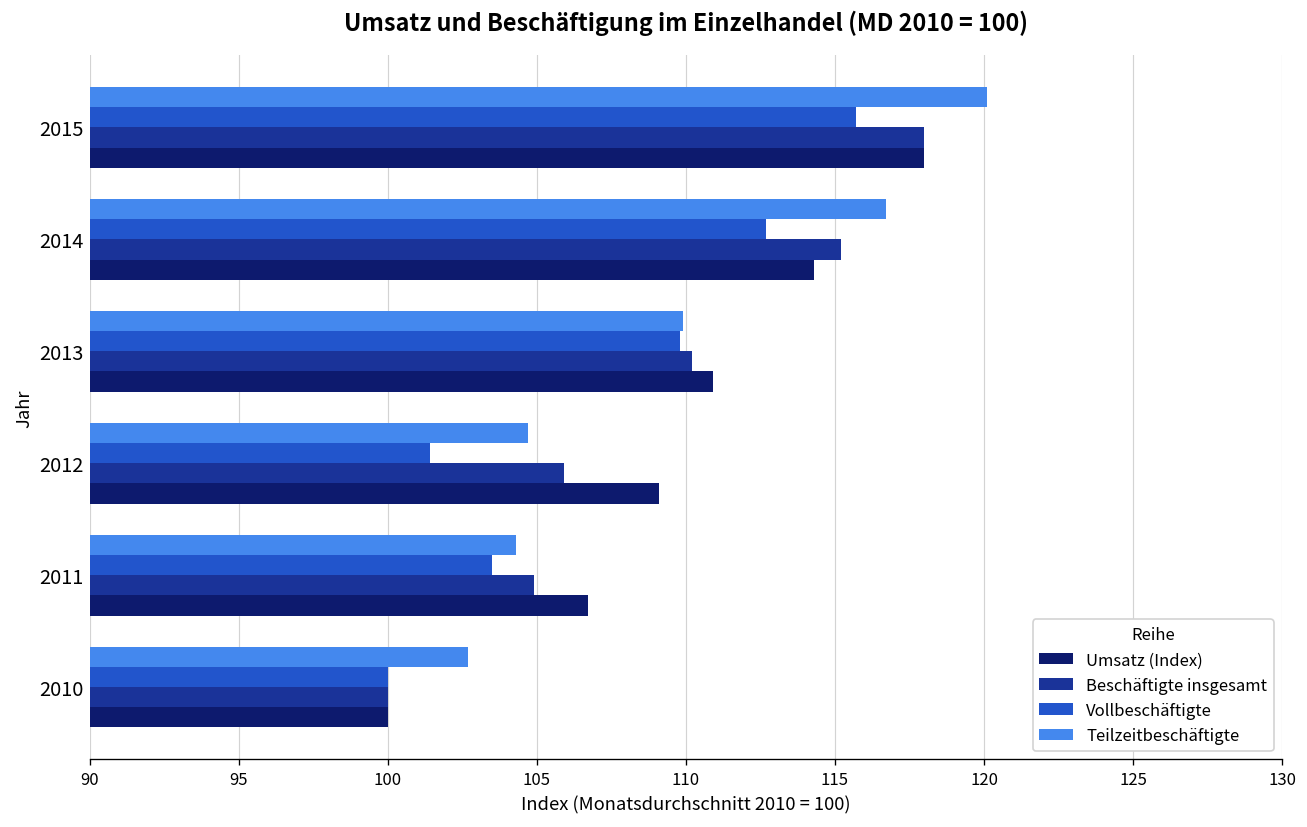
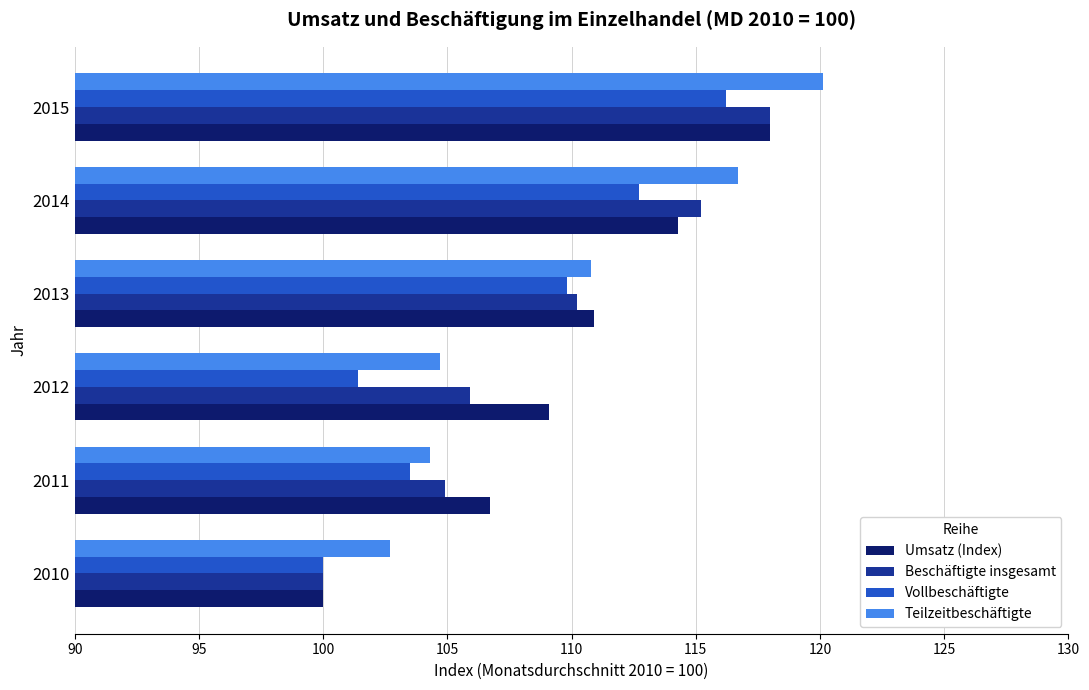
Vollbeschäftigte, 2015: 115.7 -> 116.2
Teilzeitbeschäftigte, 2013: 109.9 -> 110.8
